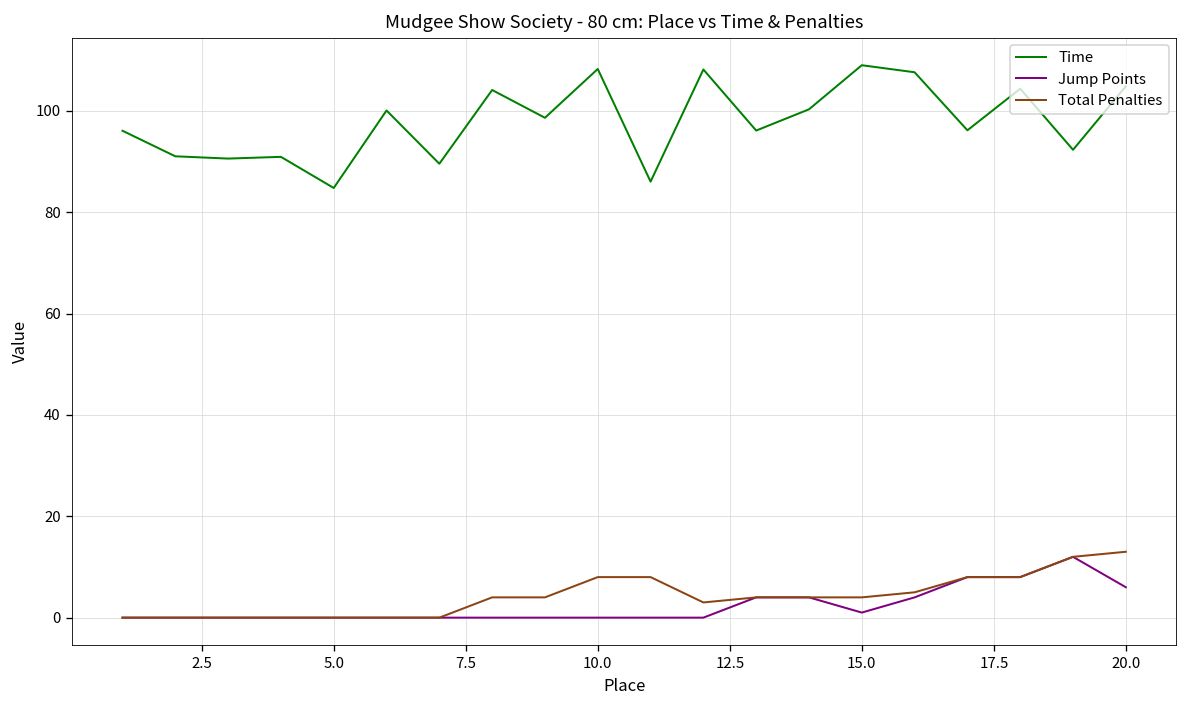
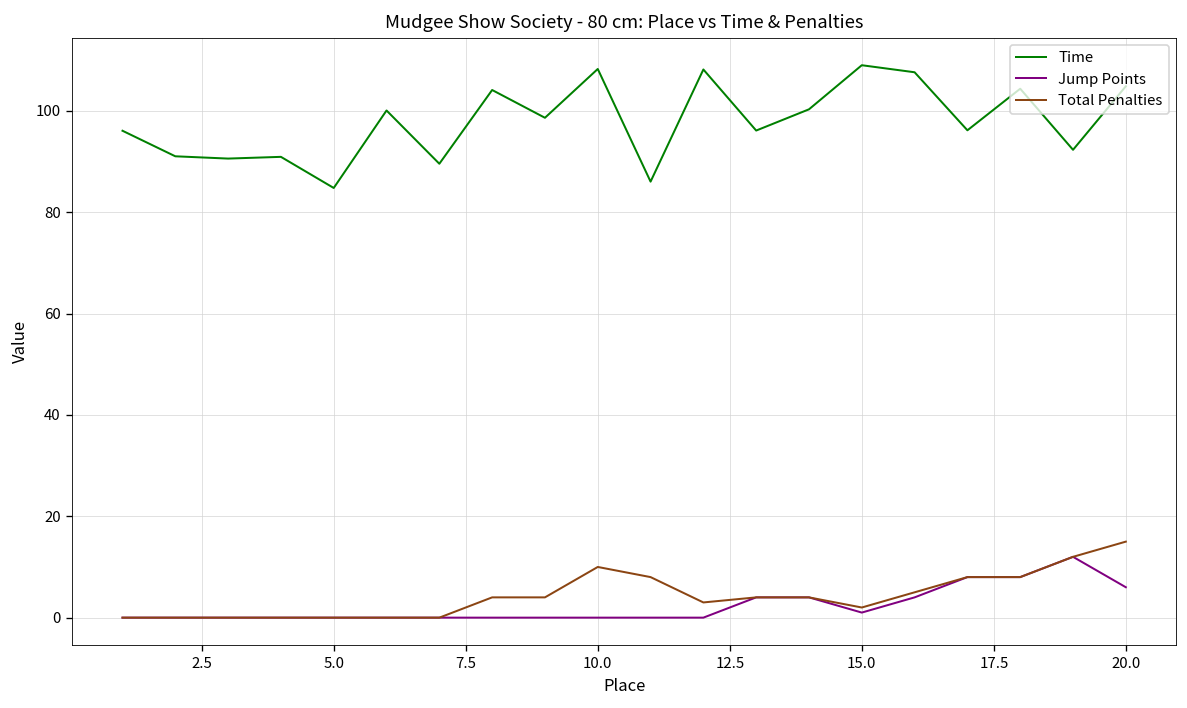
Total Penalties, 10.0: 8 -> 10
Total Penalties, 15.0: 4 -> 2
Total Penalties, 20.0: 13 -> 15
